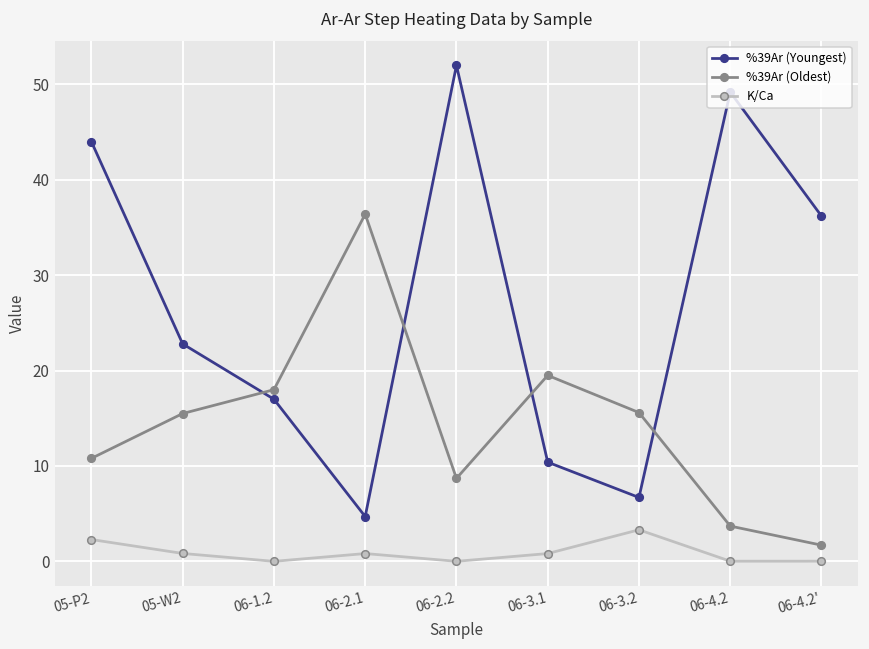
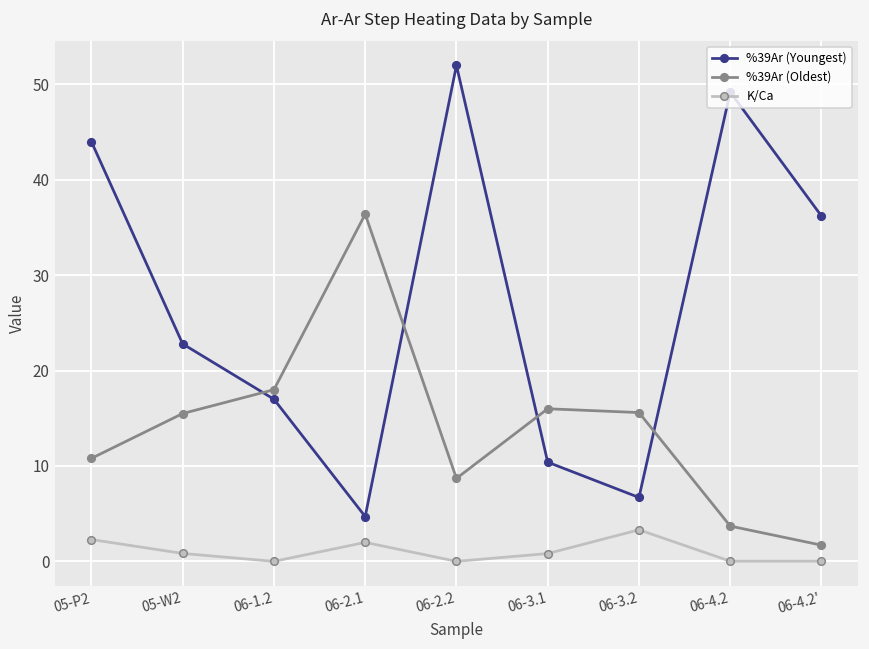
K/Ca, 06-2.1: 1 -> 2
%39Ar (Oldest), 06-3.1: 20 -> 16
